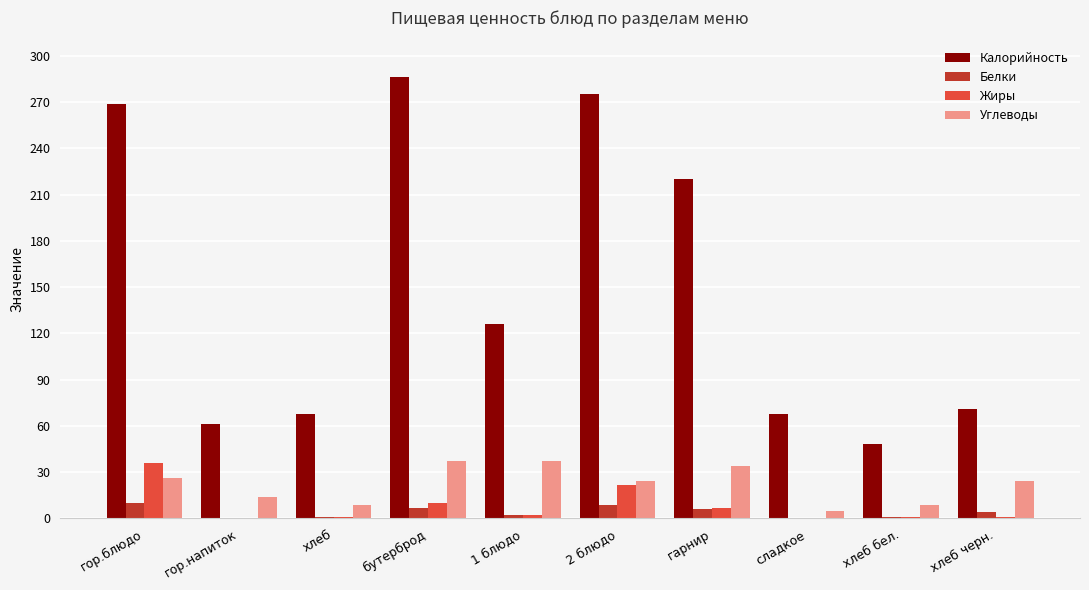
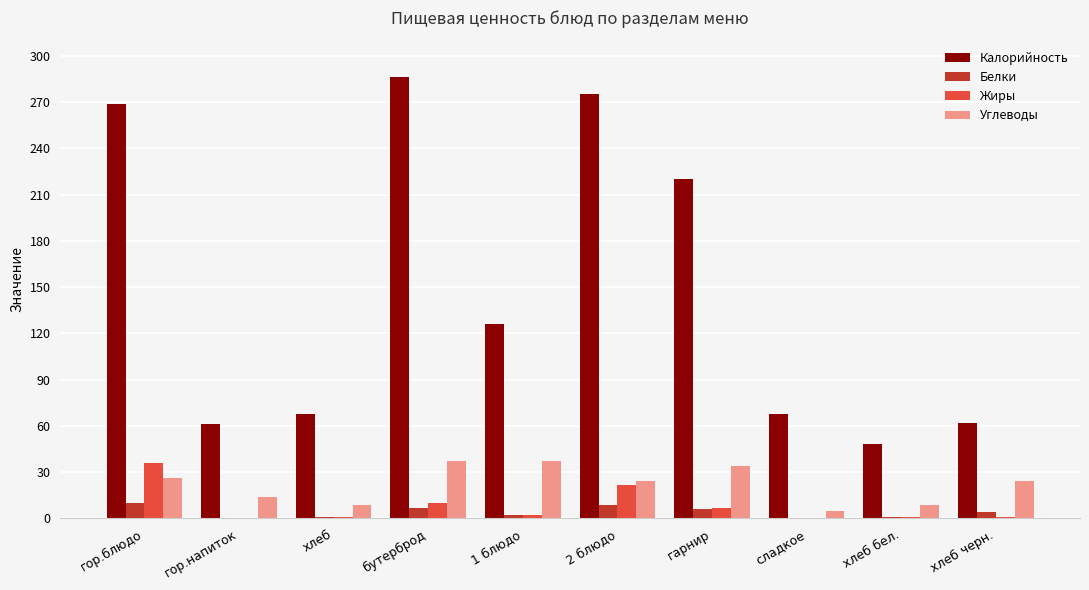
Калорийность, хлеб черн.: 71 -> 62
